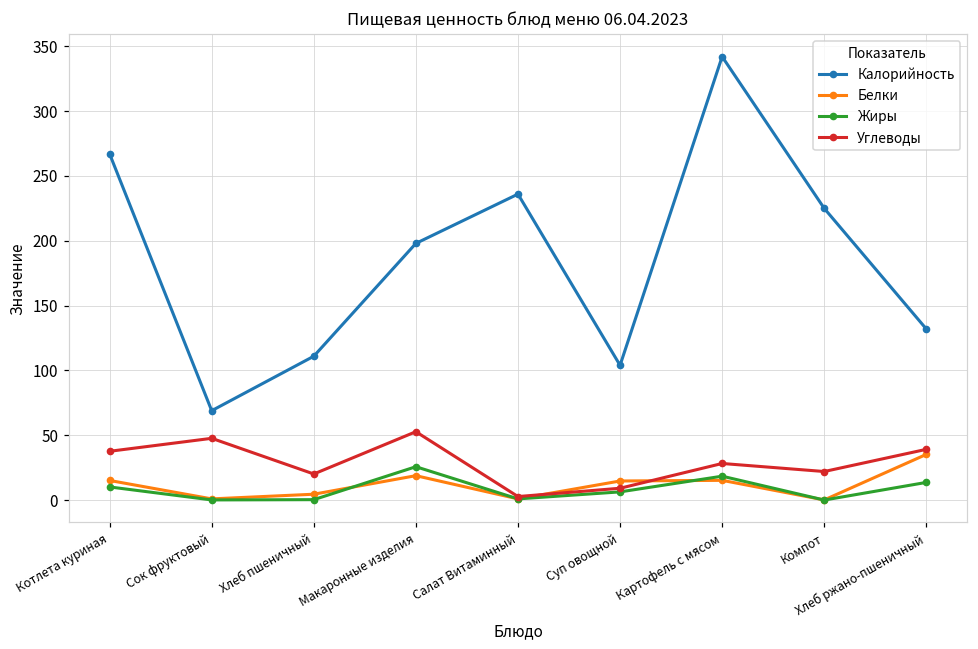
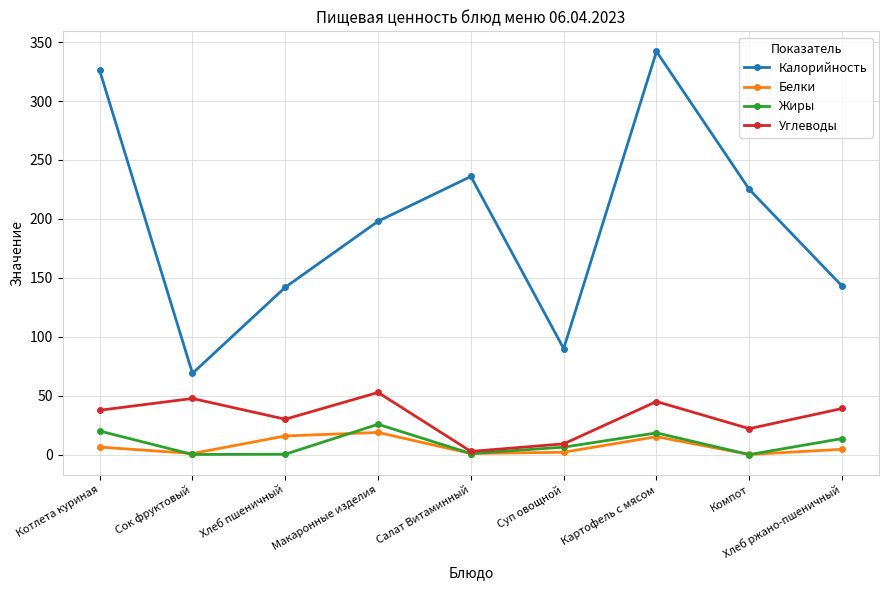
Калорийность, Котлета куриная: 267 -> 326
Белки, Котлета куриная: 15 -> 7
Жиры, Котлета куриная: 10 -> 20
Калорийность, Хлеб пшеничный: 111 -> 142
Белки, Хлеб пшеничный: 5 -> 16
Углеводы, Хлеб пшеничный: 20 -> 30
Калорийность, Суп овощной: 104 -> 90
Белки, Суп овощной: 15 -> 2
Углеводы, Картофель с мясом: 28 -> 45
Калорийность, Хлеб ржано-пшеничный: 132 -> 143
Белки, Хлеб ржано-пшеничный: 35 -> 5
